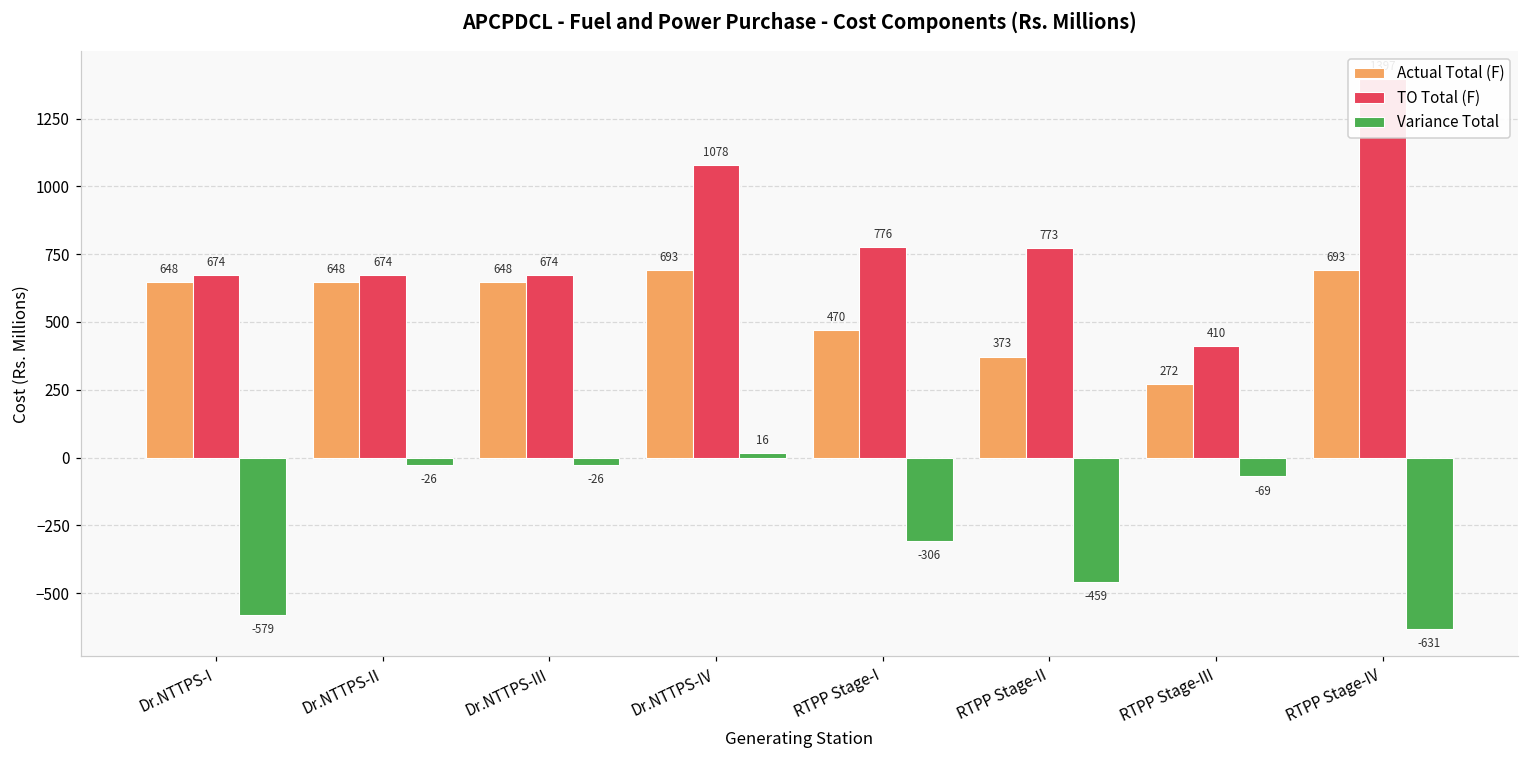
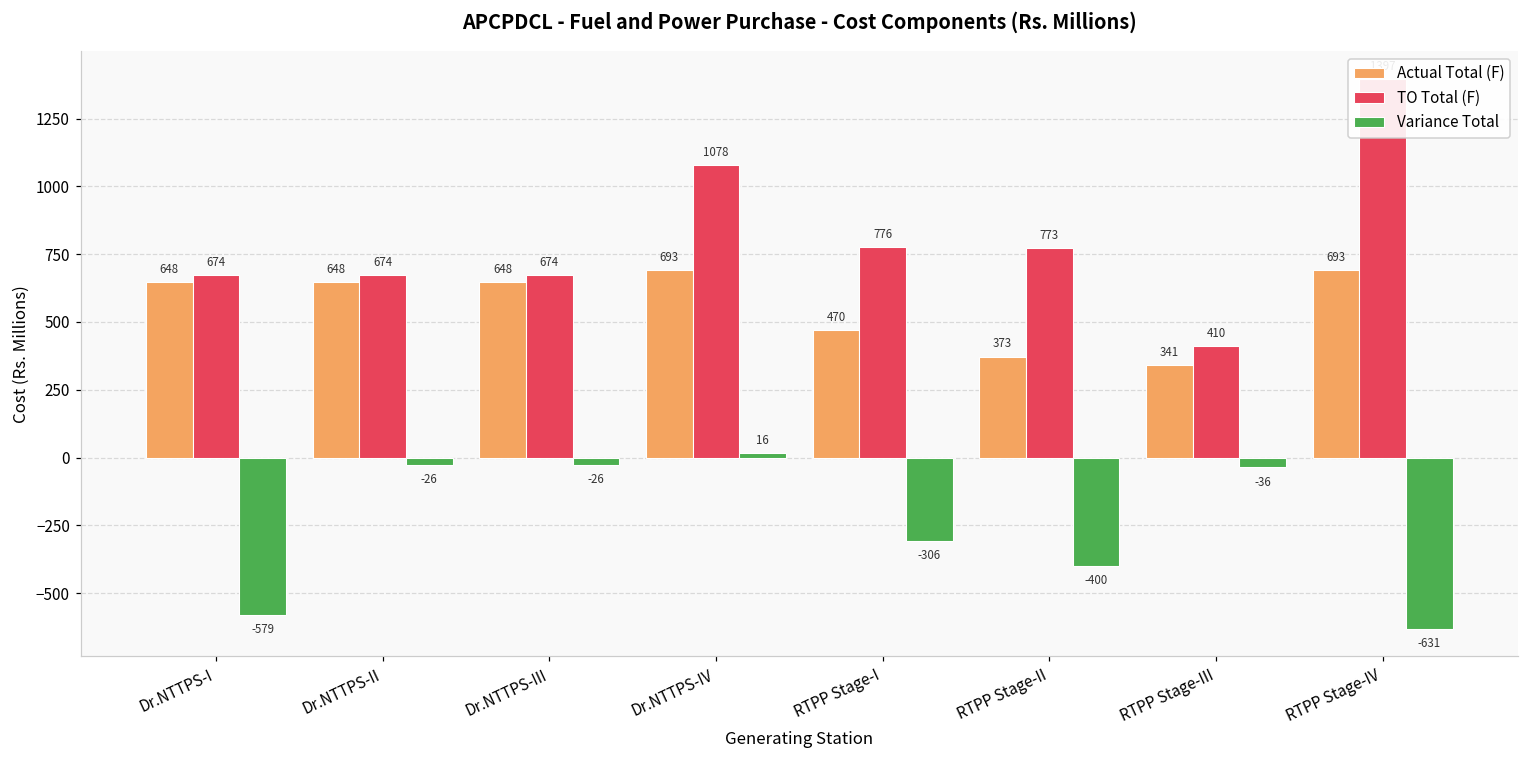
Variance Total, RTPP Stage-II: -459 -> -400
Actual Total (F), RTPP Stage-III: 272 -> 341
Variance Total, RTPP Stage-III: -69 -> -36
